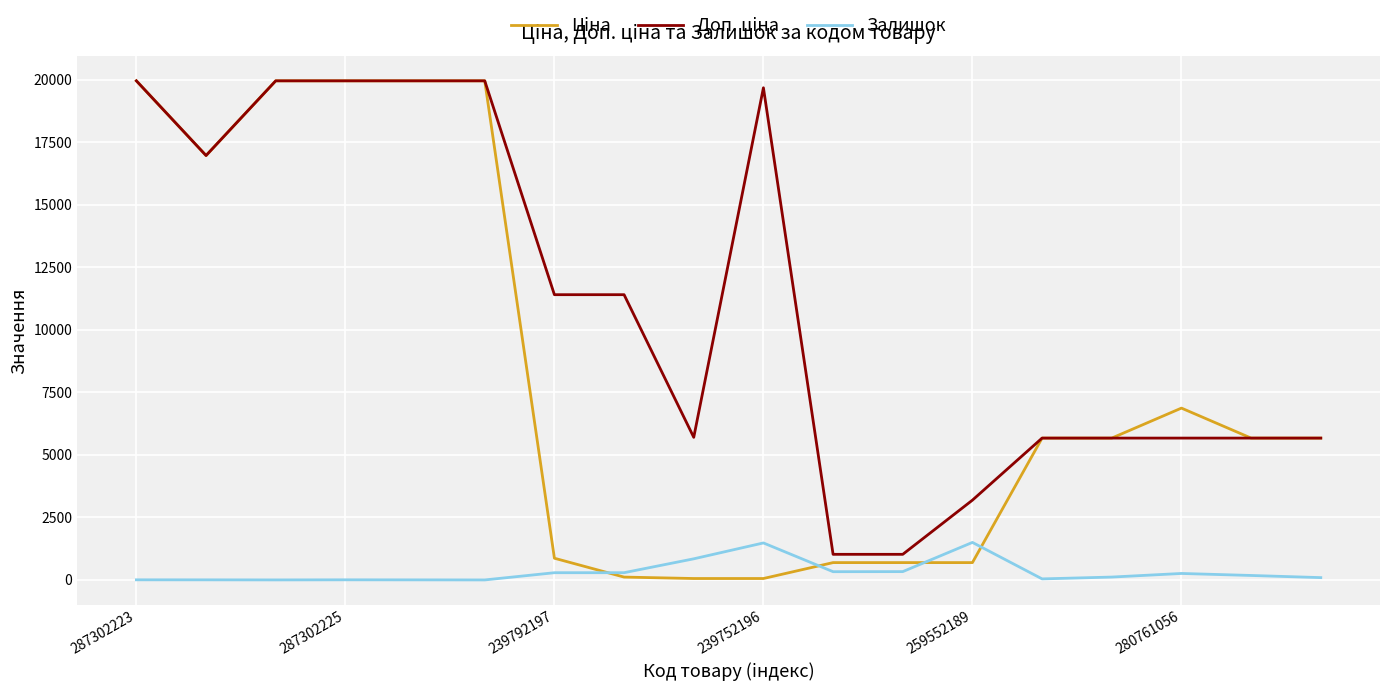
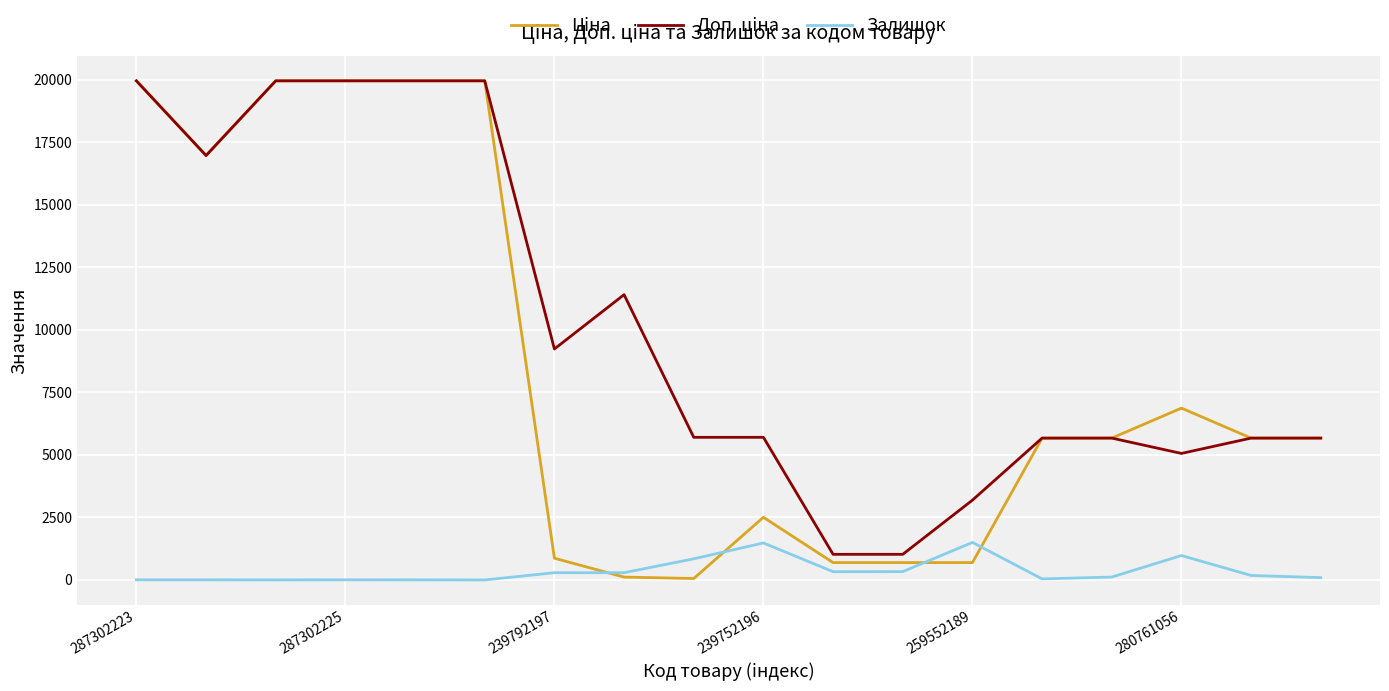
Доп. ціна, 239792197: 11400 -> 9200
Ціна, 239752196: 100 -> 2500
Доп. ціна, 239752196: 19700 -> 5700
Доп. ціна, 280761056: 5700 -> 5100
Залишок, 280761056: 300 -> 1000
